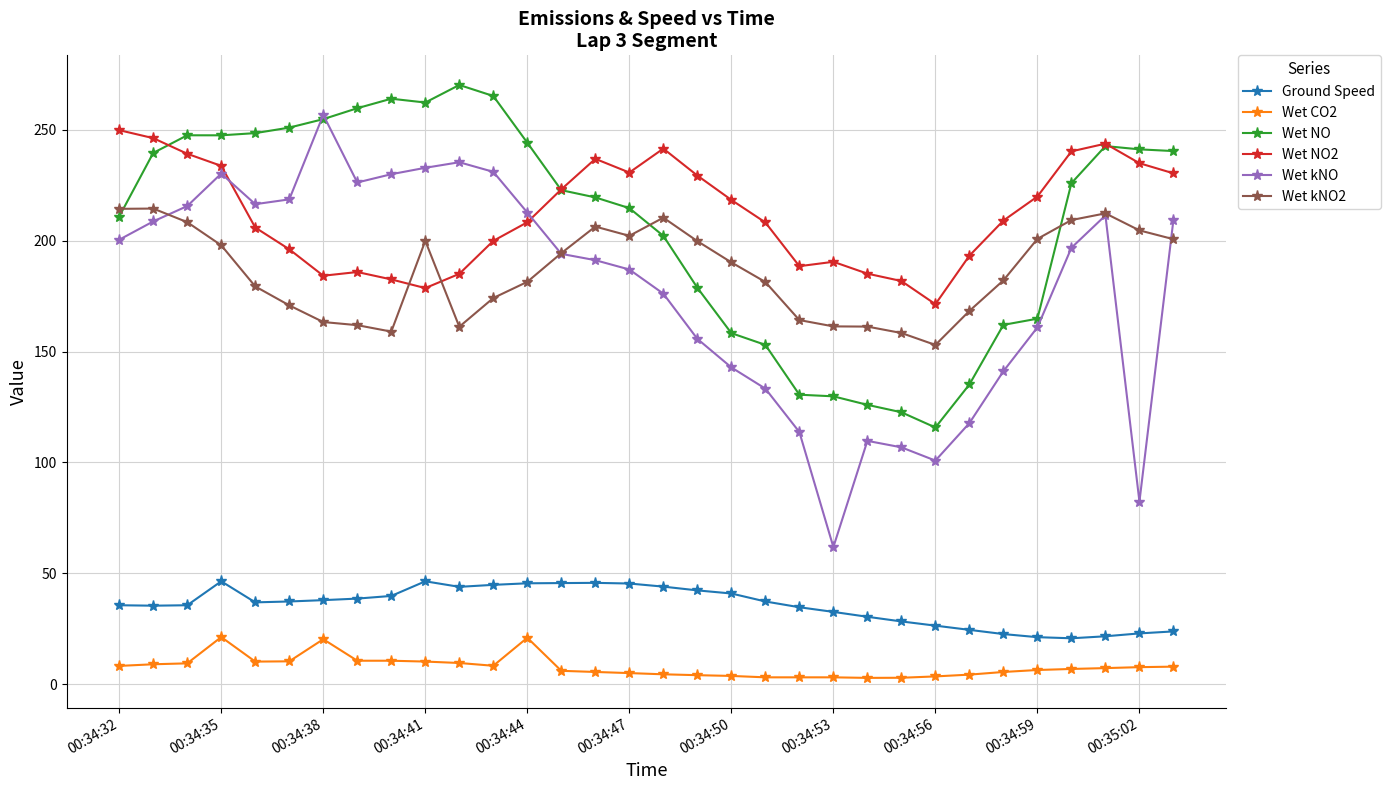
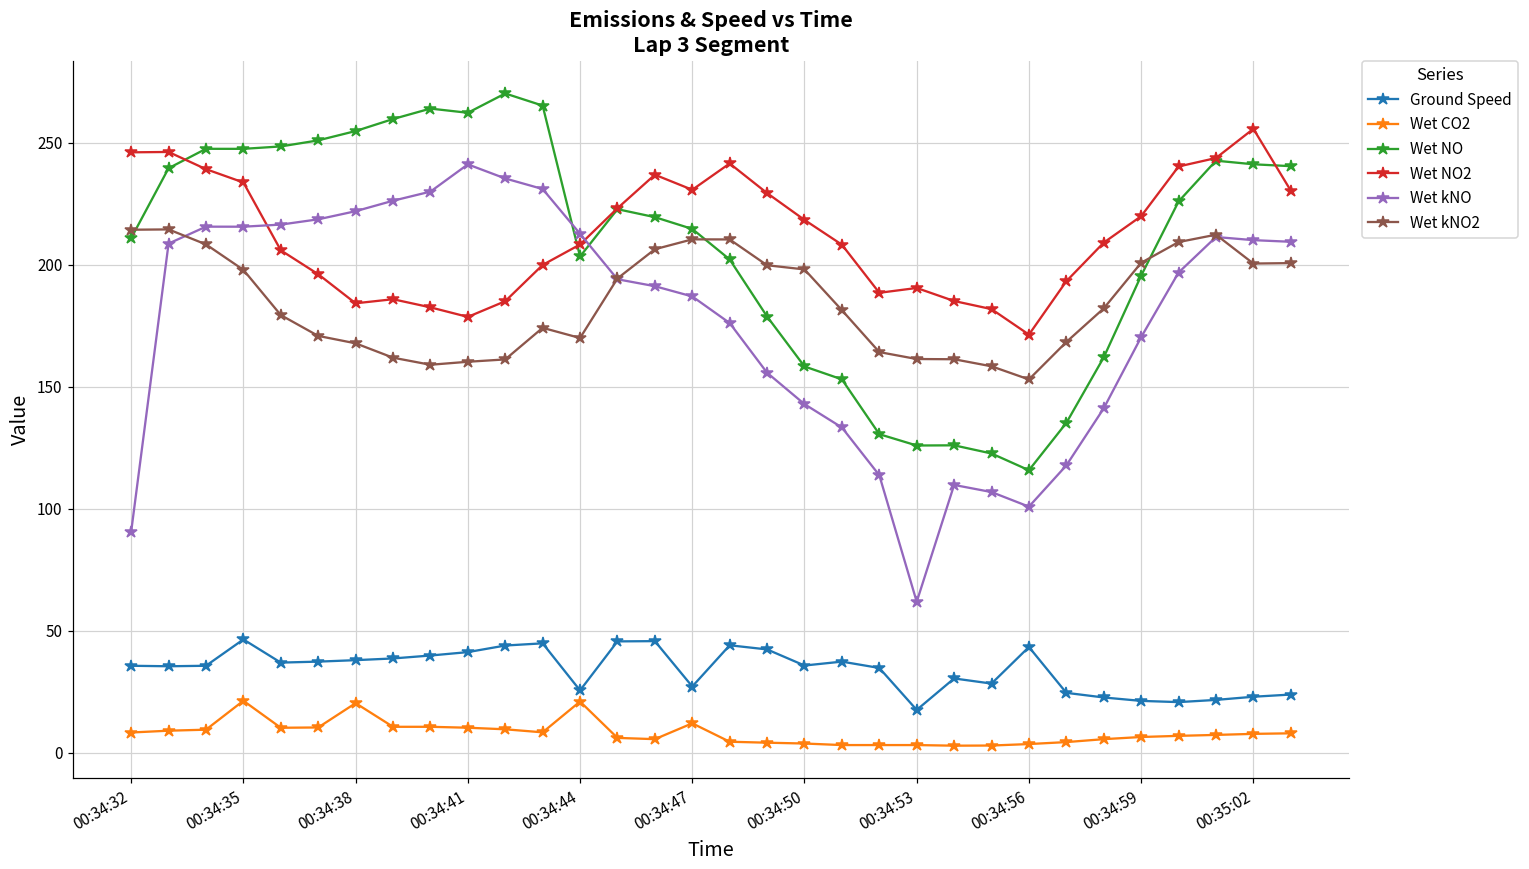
Wet NO2, 00:34:32: 250 -> 246
Wet kNO, 00:34:32: 200 -> 91
Wet kNO, 00:34:35: 230 -> 216
Wet kNO, 00:34:38: 257 -> 222
Wet kNO2, 00:34:38: 163 -> 168
Ground Speed, 00:34:41: 46 -> 41
Wet kNO, 00:34:41: 233 -> 241
Wet kNO2, 00:34:41: 200 -> 160
Ground Speed, 00:34:44: 46 -> 26
Wet NO, 00:34:44: 244 -> 203
Wet kNO2, 00:34:44: 181 -> 170
Ground Speed, 00:34:47: 45 -> 27
Wet CO2, 00:34:47: 5 -> 12
Wet kNO2, 00:34:47: 202 -> 210
Ground Speed, 00:34:50: 41 -> 36
Wet kNO2, 00:34:50: 190 -> 198
Ground Speed, 00:34:53: 33 -> 18
Wet NO, 00:34:53: 130 -> 126
Ground Speed, 00:34:56: 26 -> 43
Wet NO, 00:34:59: 165 -> 196
Wet kNO, 00:34:59: 161 -> 170
Wet NO2, 00:35:02: 235 -> 256
Wet kNO, 00:35:02: 82 -> 210
Wet kNO2, 00:35:02: 205 -> 201
